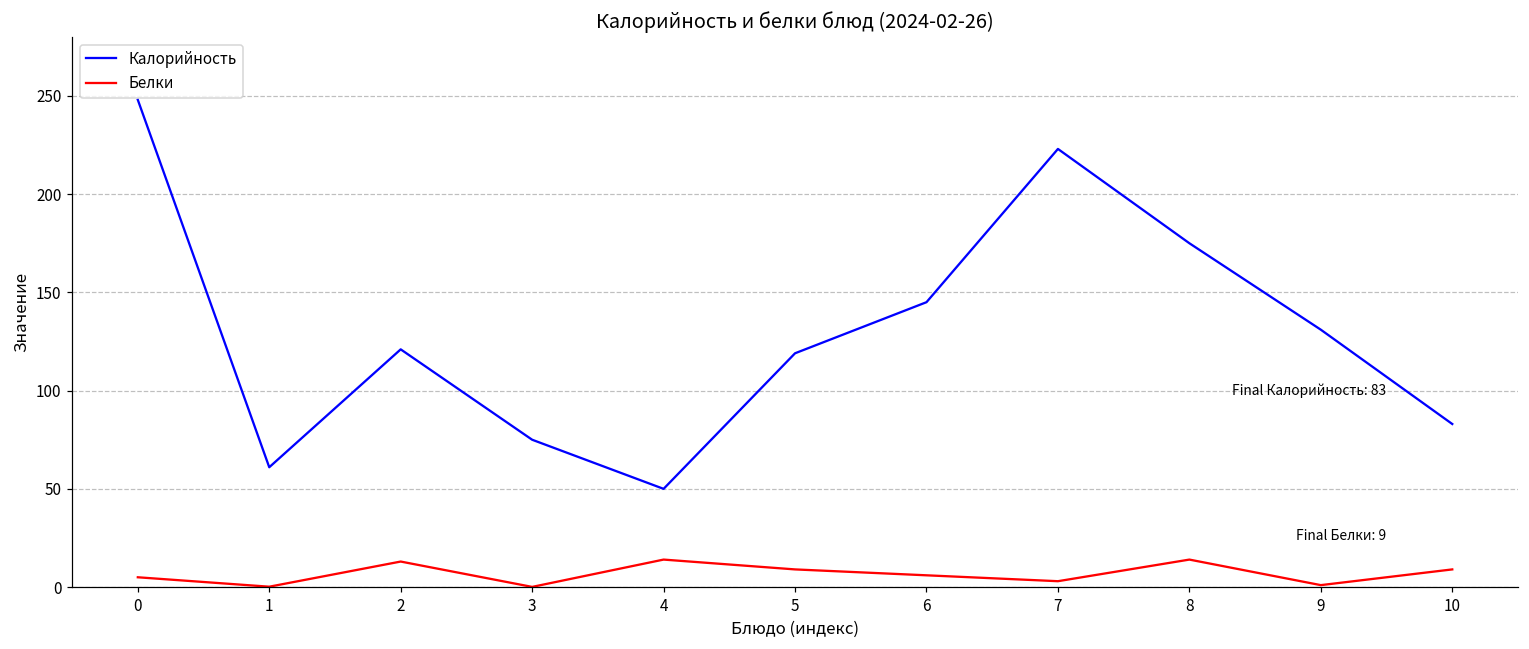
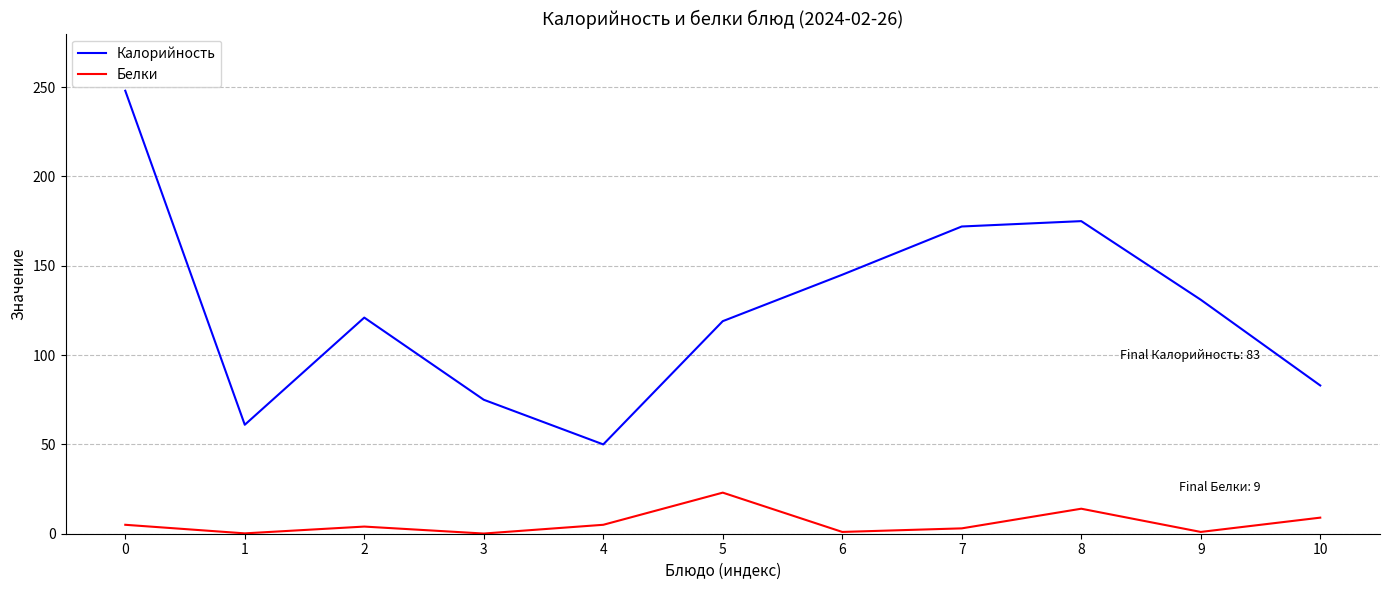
Белки, 2: 13 -> 4
Белки, 4: 14 -> 5
Белки, 5: 9 -> 23
Белки, 6: 6 -> 1
Калорийность, 7: 223 -> 172
